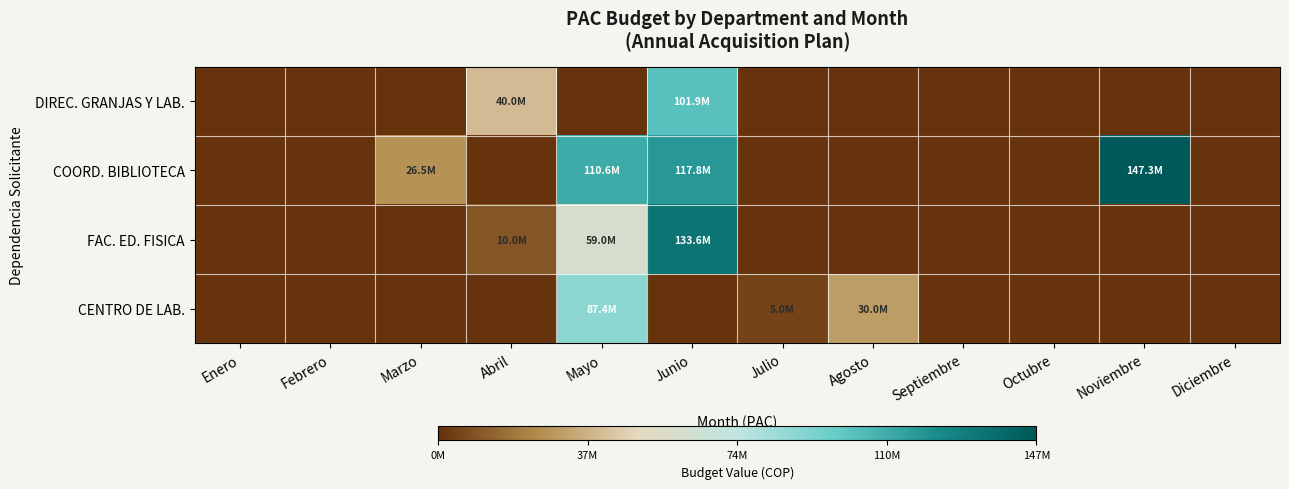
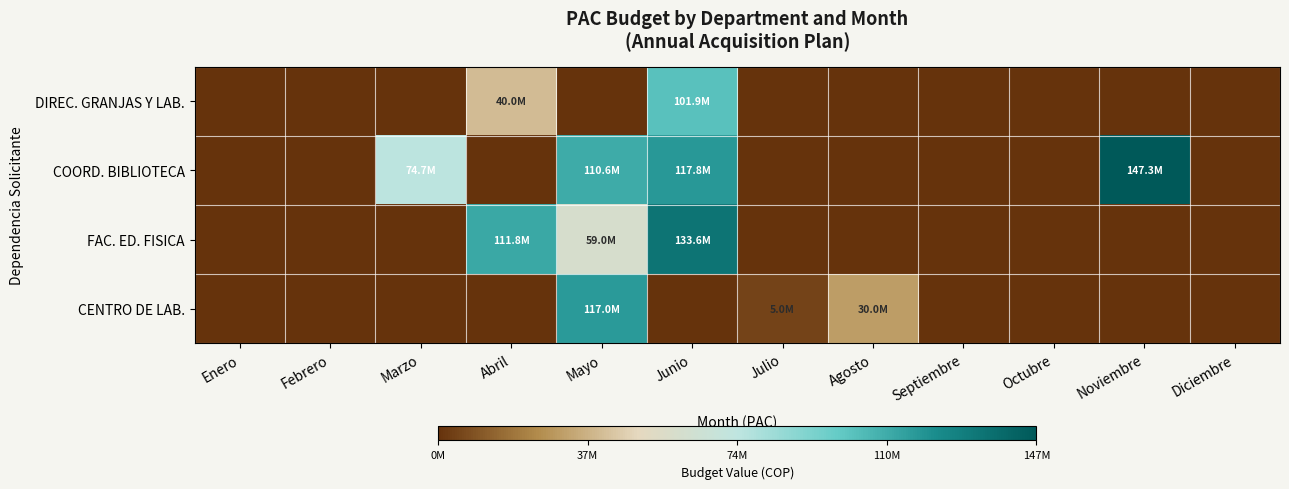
COORD. BIBLIOTECA, Marzo: 26.5M -> 74.7M
FAC. ED. FISICA, Abril: 10.0M -> 111.8M
CENTRO DE LAB., Mayo: 87.4M -> 117.0M
